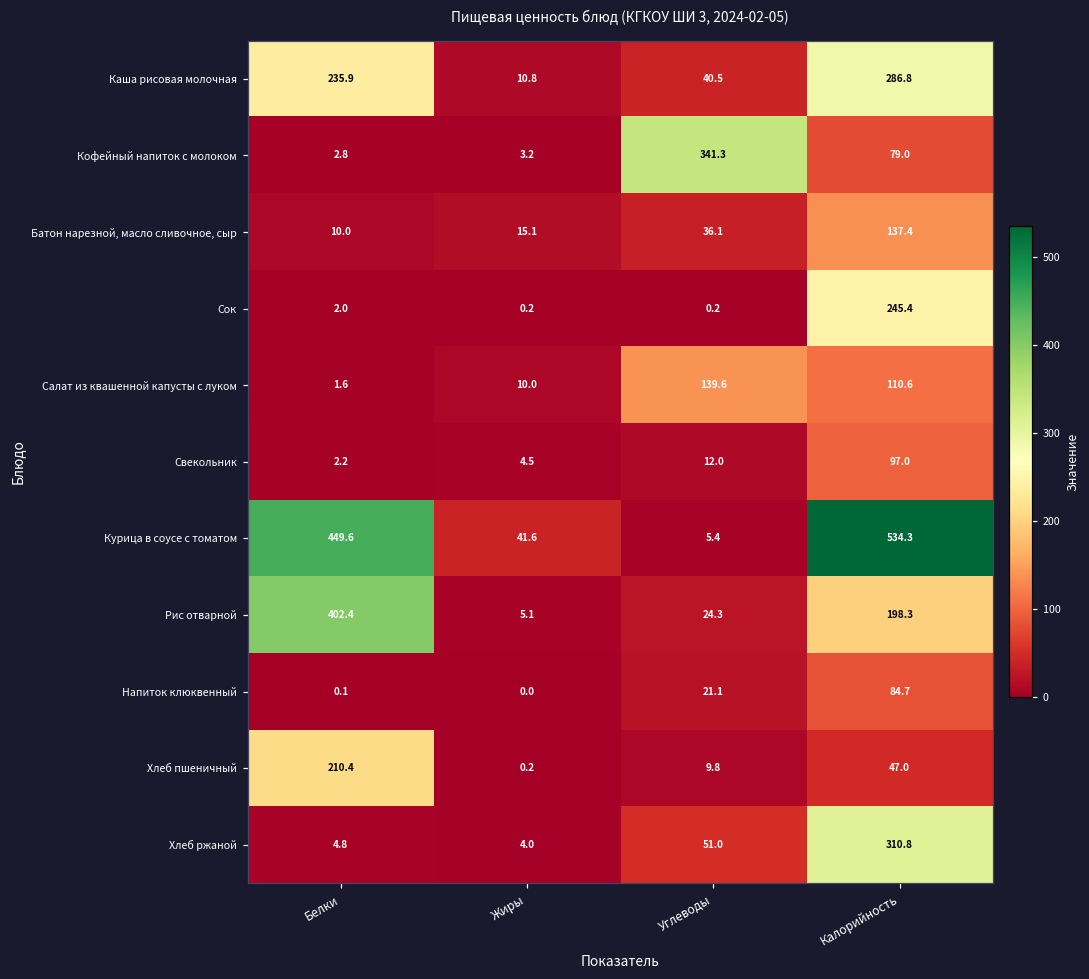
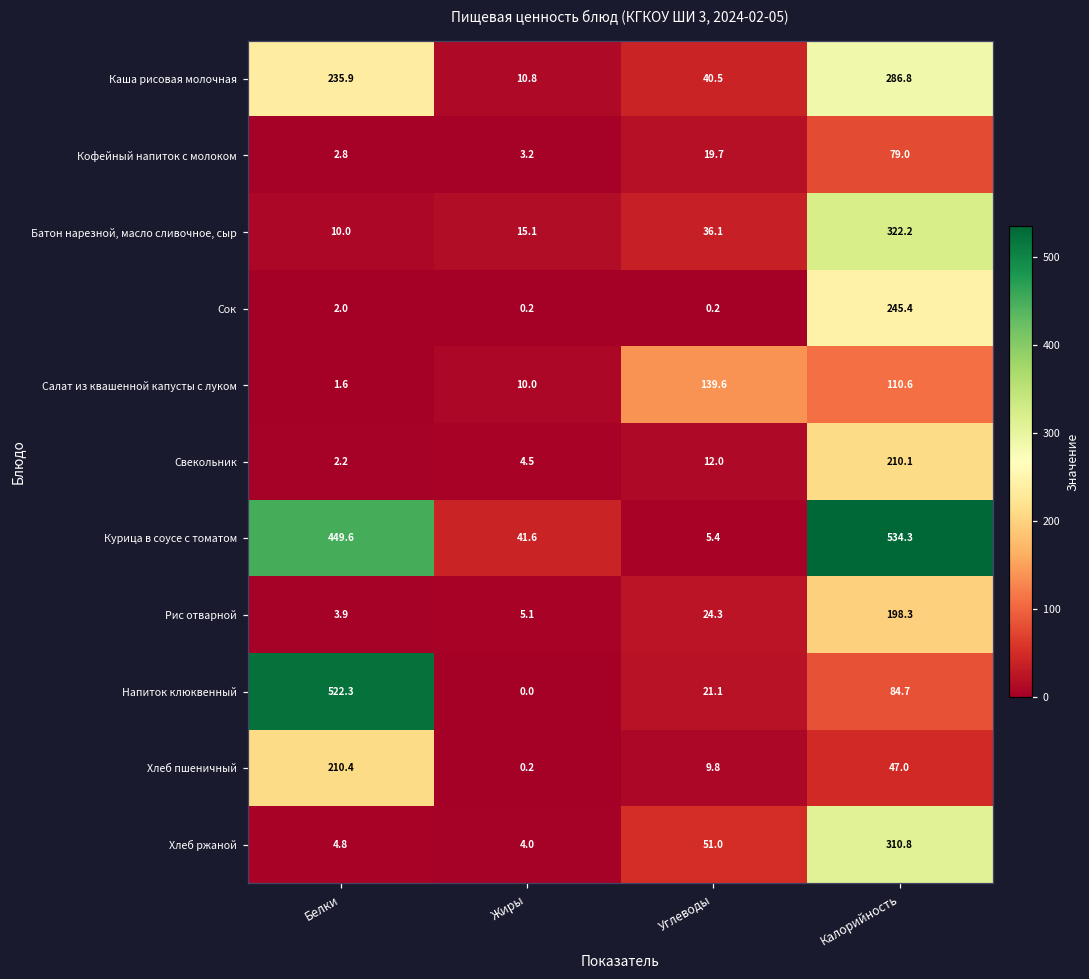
Кофейный напиток с молоком, Углеводы: 341.3 -> 19.7
Батон нарезной, масло сливочное, сыр, Калорийность: 137.4 -> 322.2
Свекольник, Калорийность: 97.0 -> 210.1
Рис отварной, Белки: 402.4 -> 3.9
Напиток клюквенный, Белки: 0.1 -> 522.3
